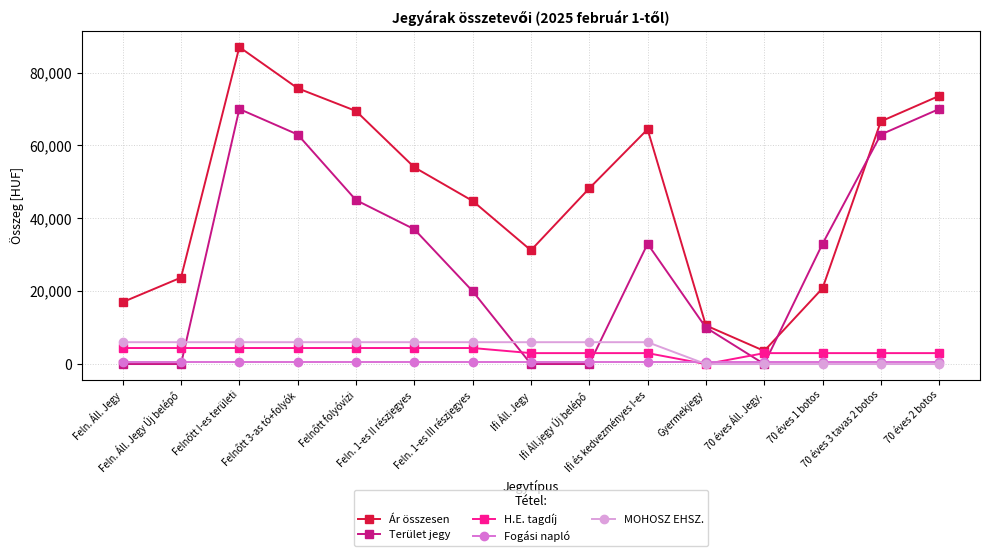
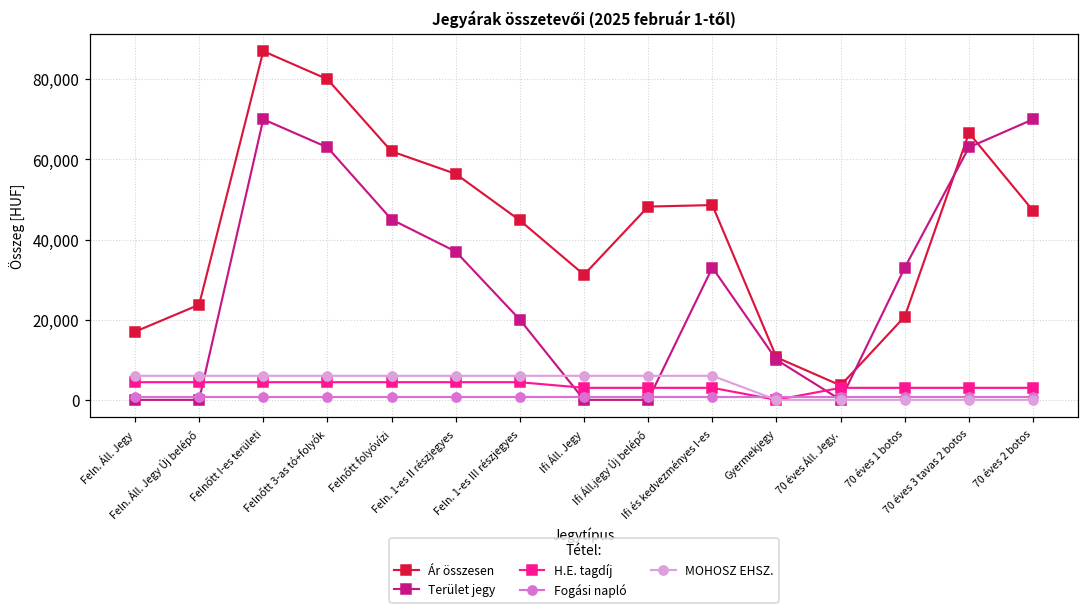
Ár összesen, Felnőtt 3-as tó+folyók: 76,000 -> 80,000
Ár összesen, Felnőtt folyóvízi: 69,000 -> 62,000
Ár összesen, Feln. 1-es II részjegyes: 54,000 -> 56,000
Ár összesen, Ifi és kedvezményes I-es: 64,000 -> 49,000
Ár összesen, 70 éves 2 botos: 74,000 -> 47,000
